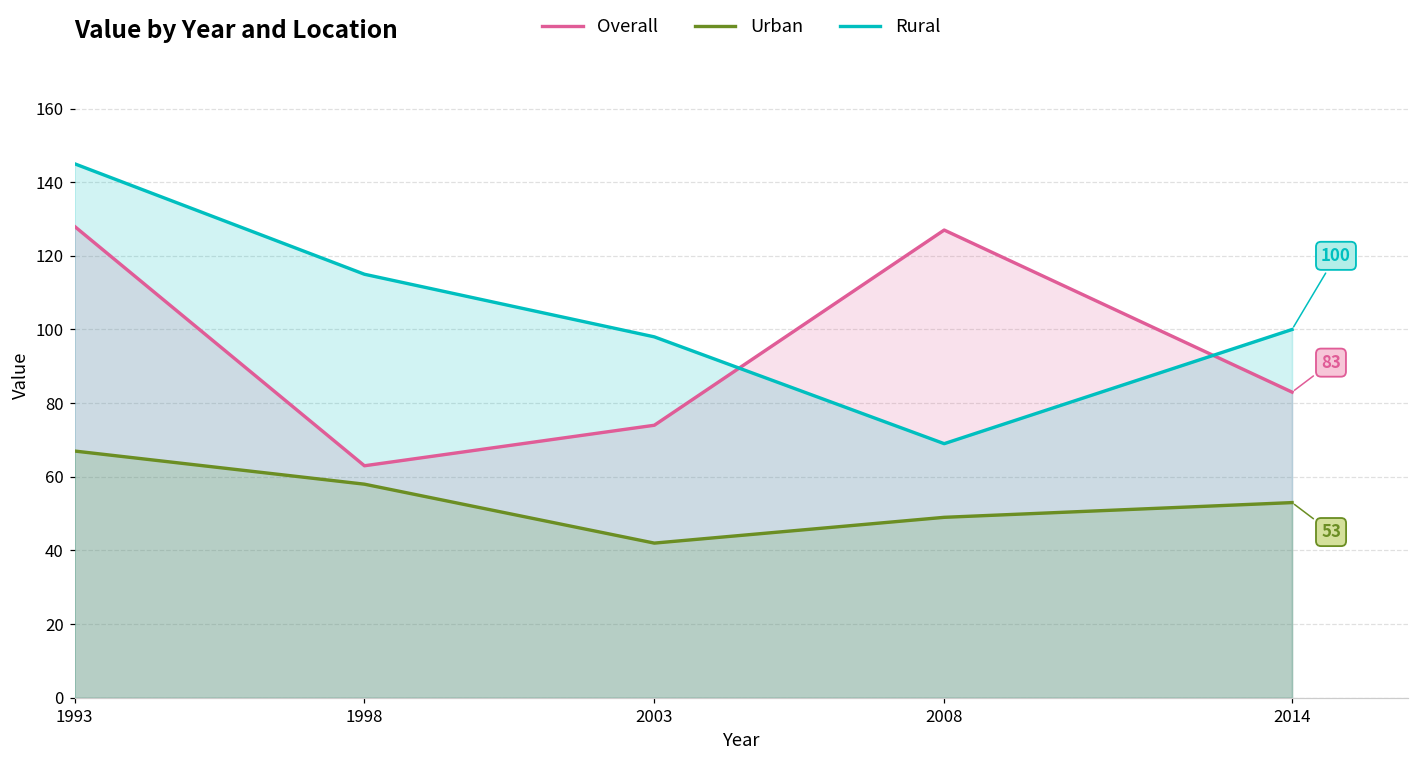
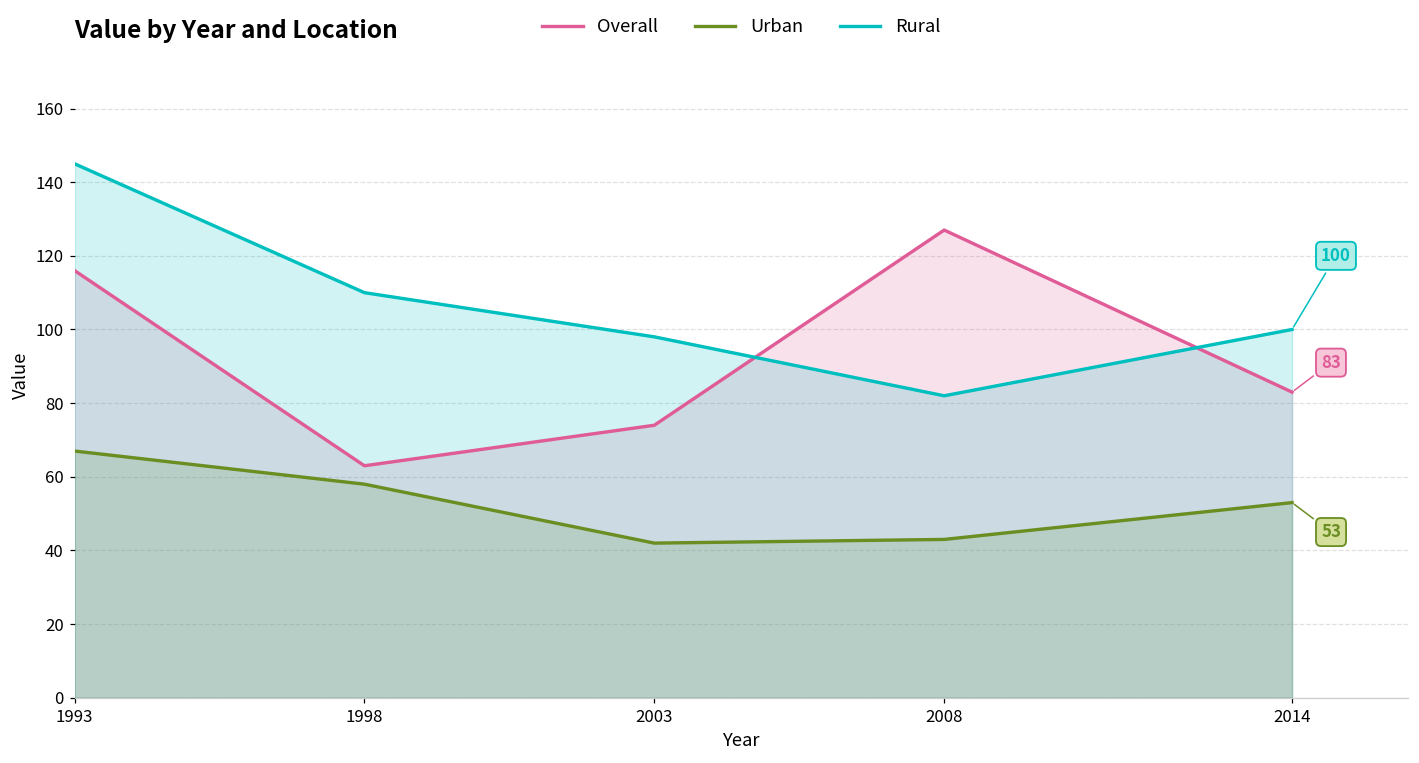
Overall, 1993: 128 -> 116
Rural, 1998: 115 -> 110
Urban, 2008: 49 -> 43
Rural, 2008: 69 -> 82
